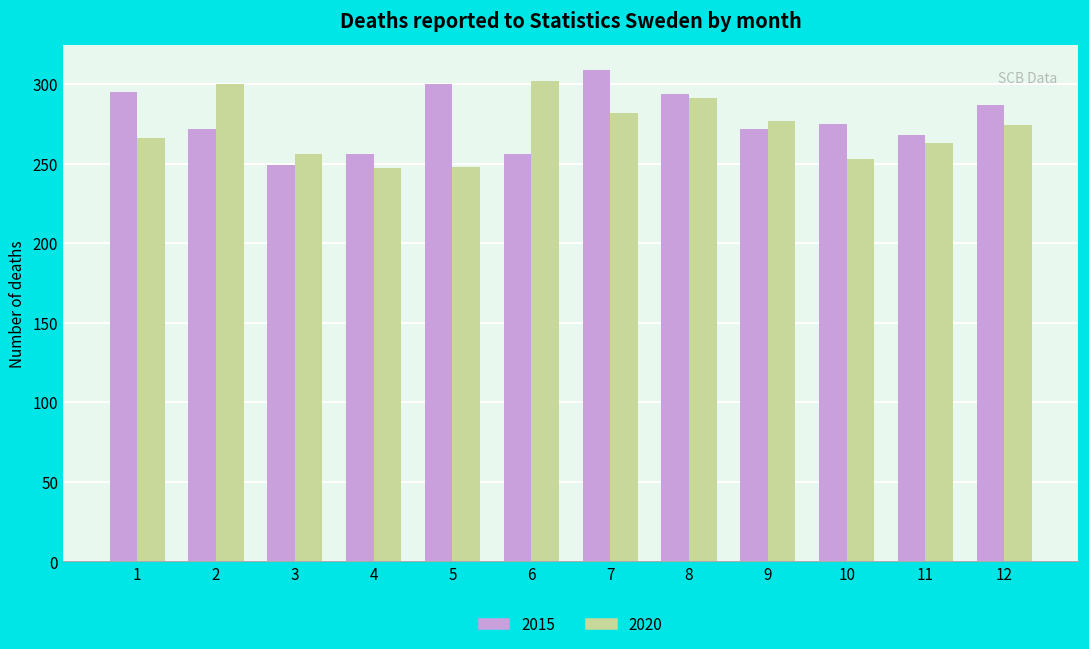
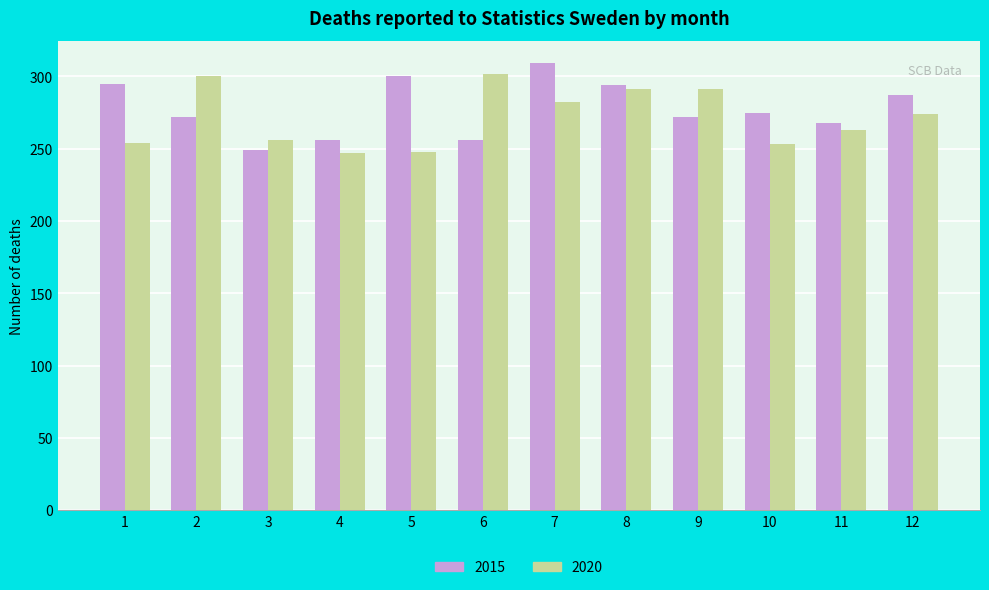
2020, 1: 266 -> 254
2020, 9: 277 -> 291
